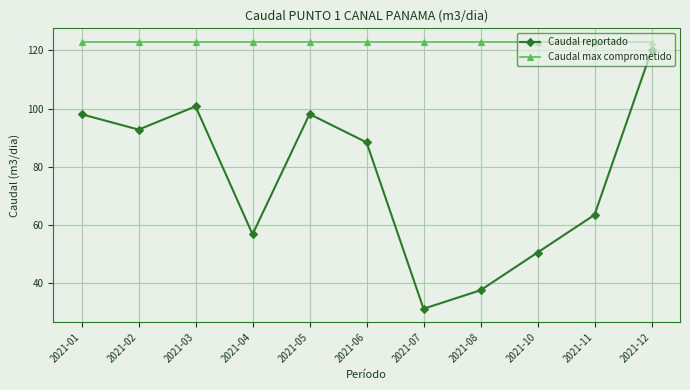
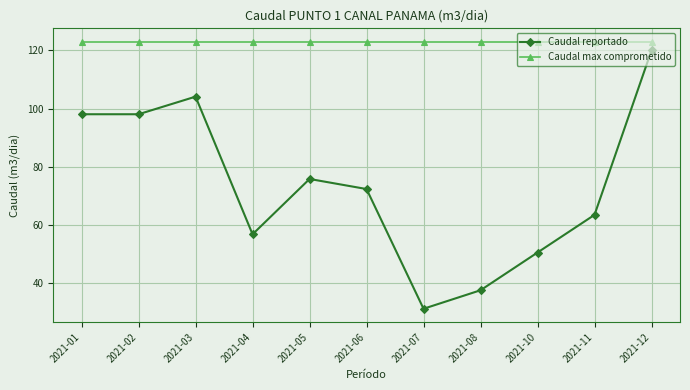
Caudal reportado, 2021-02: 93 -> 98
Caudal reportado, 2021-03: 101 -> 104
Caudal reportado, 2021-05: 98 -> 76
Caudal reportado, 2021-06: 88 -> 72
